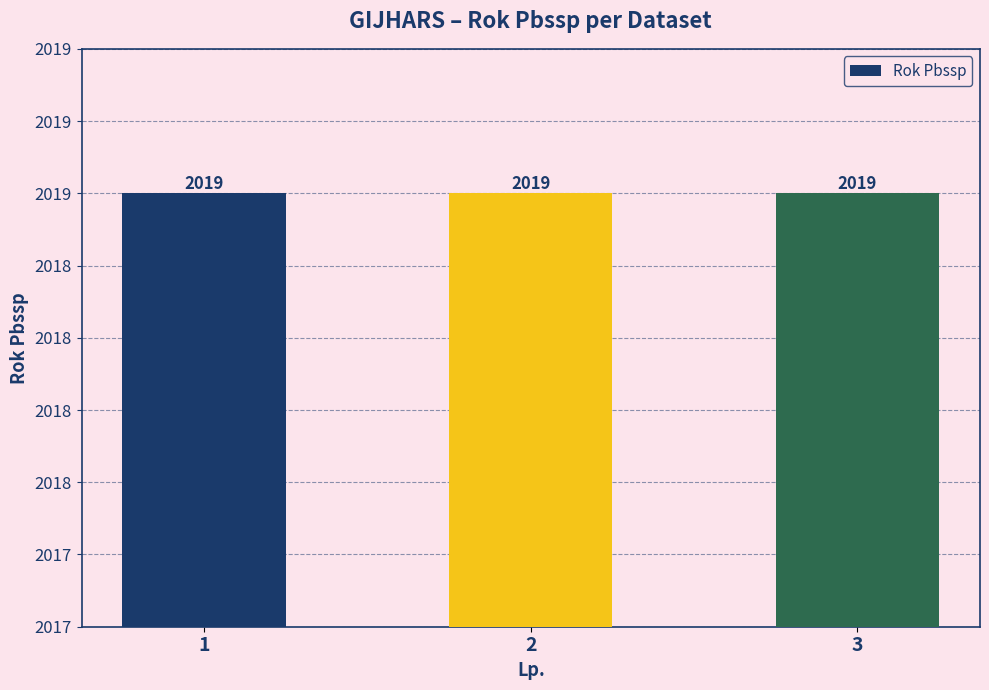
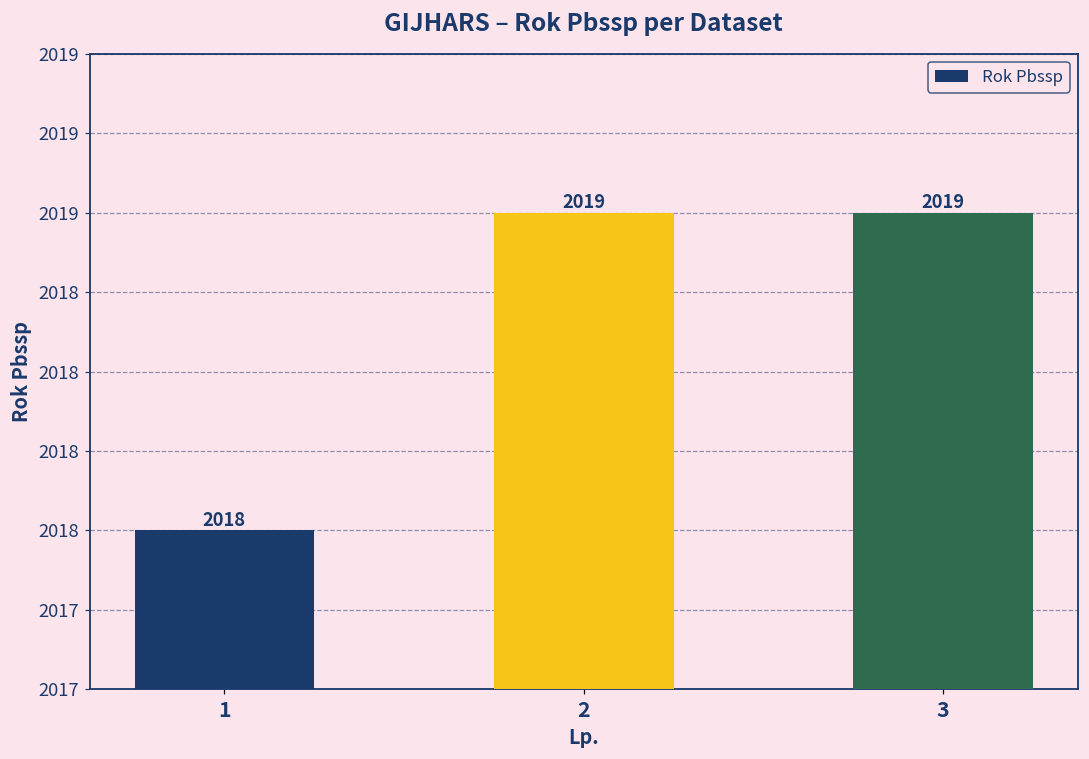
1: 2019 -> 2018
